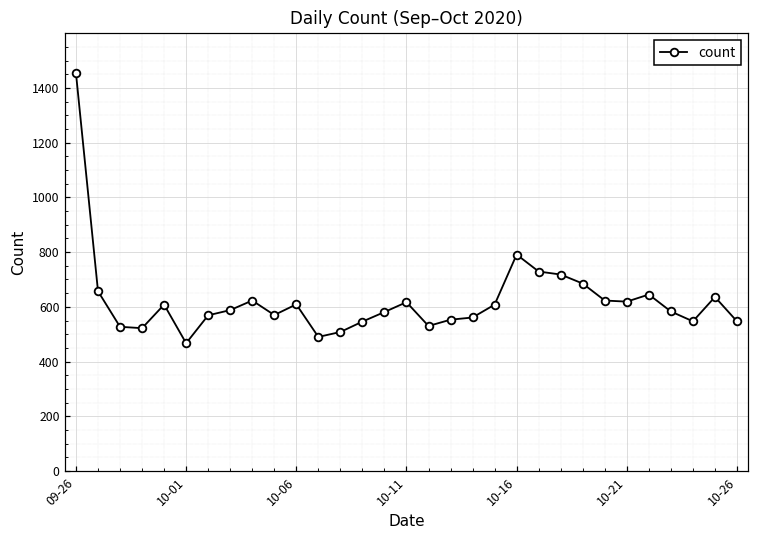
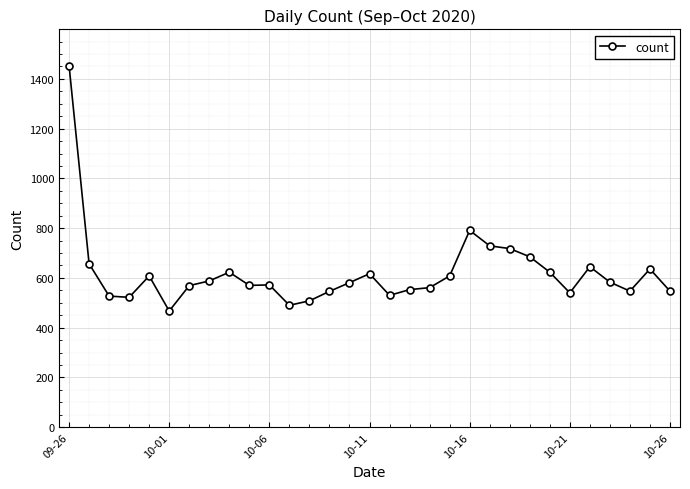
10-06: 610 -> 570
10-21: 620 -> 540
